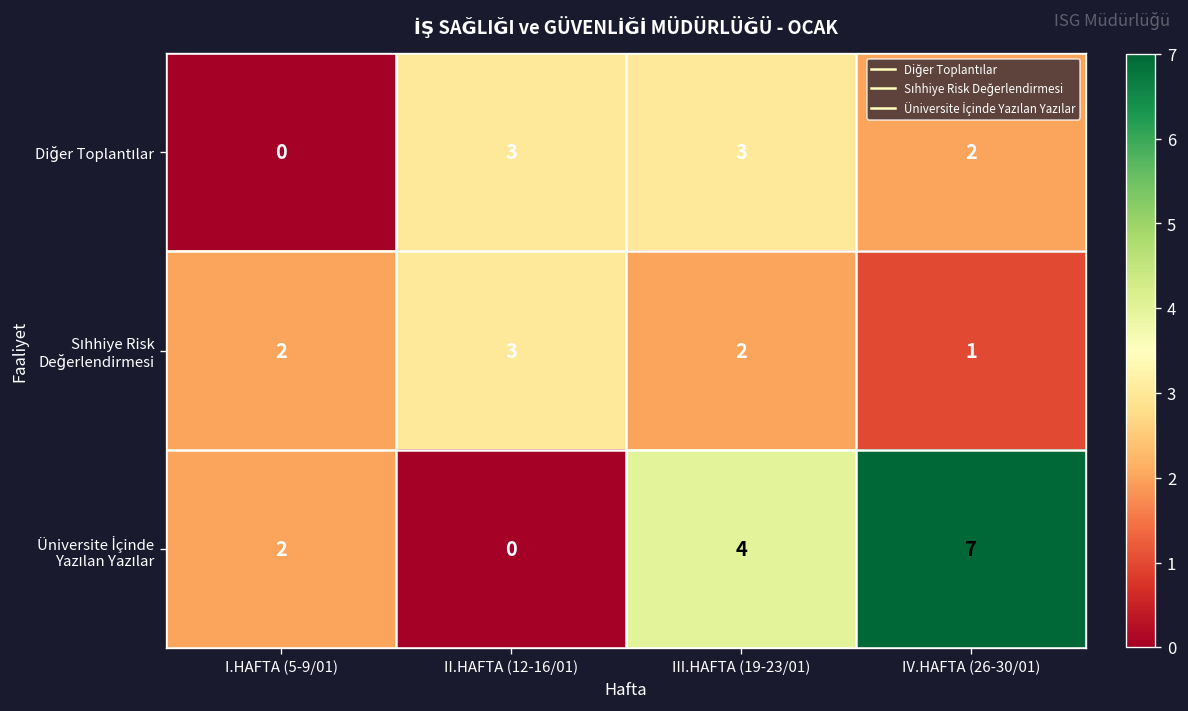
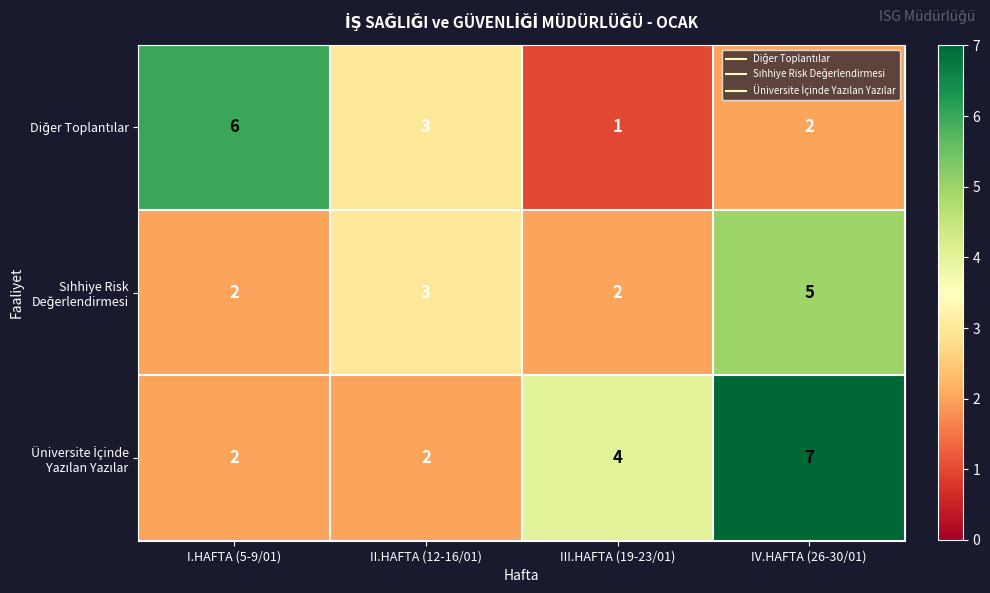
Diğer Toplantılar, I.HAFTA (5-9/01): 0 -> 6
Diğer Toplantılar, III.HAFTA (19-23/01): 3 -> 1
Sıhhiye Risk Değerlendirmesi, IV.HAFTA (26-30/01): 1 -> 5
Üniversite İçinde Yazılan Yazılar, II.HAFTA (12-16/01): 0 -> 2
